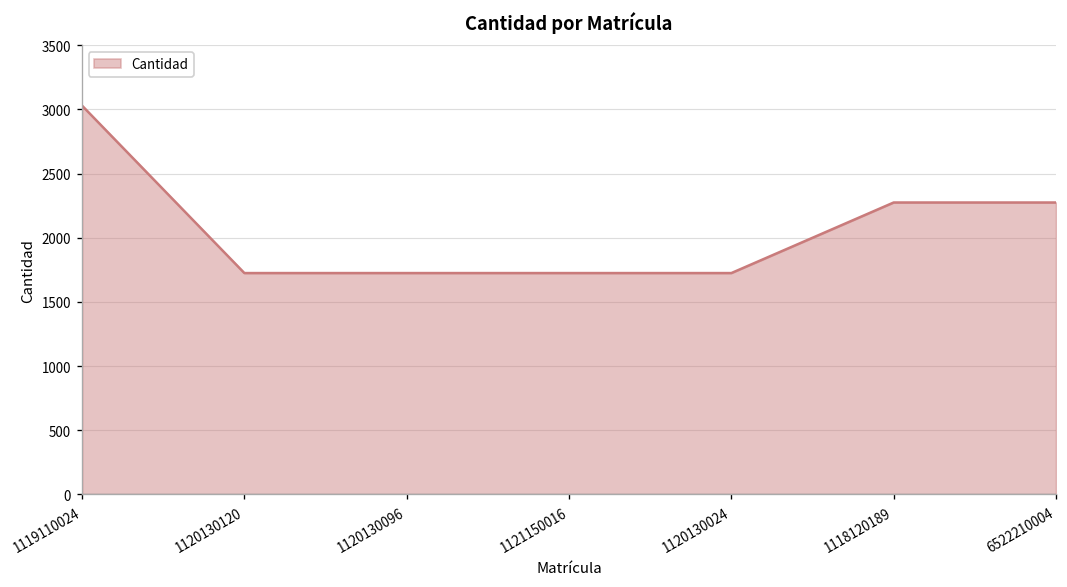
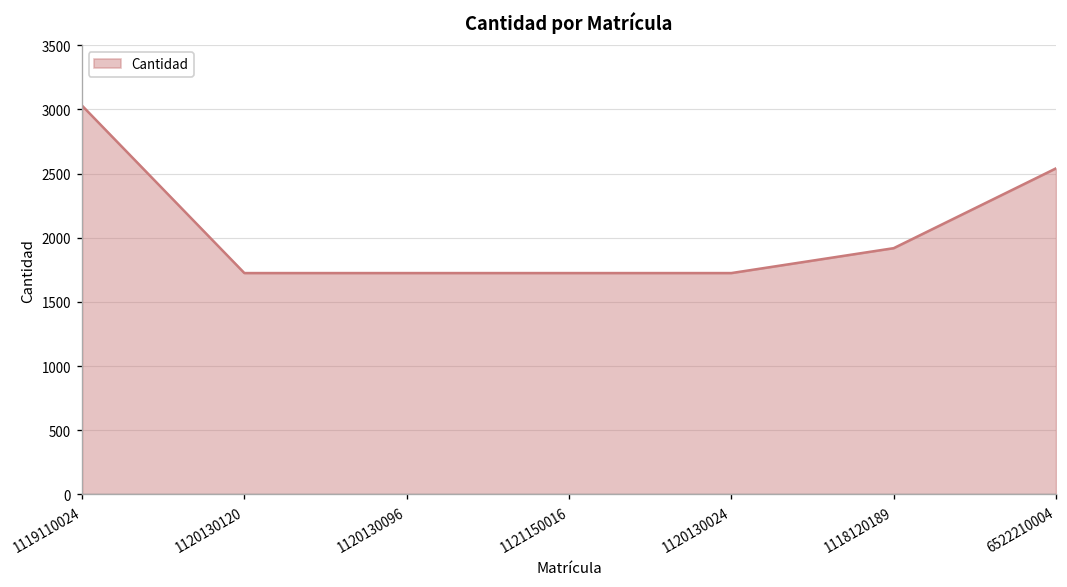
1118120189: 2280 -> 1920
6522210004: 2280 -> 2540
